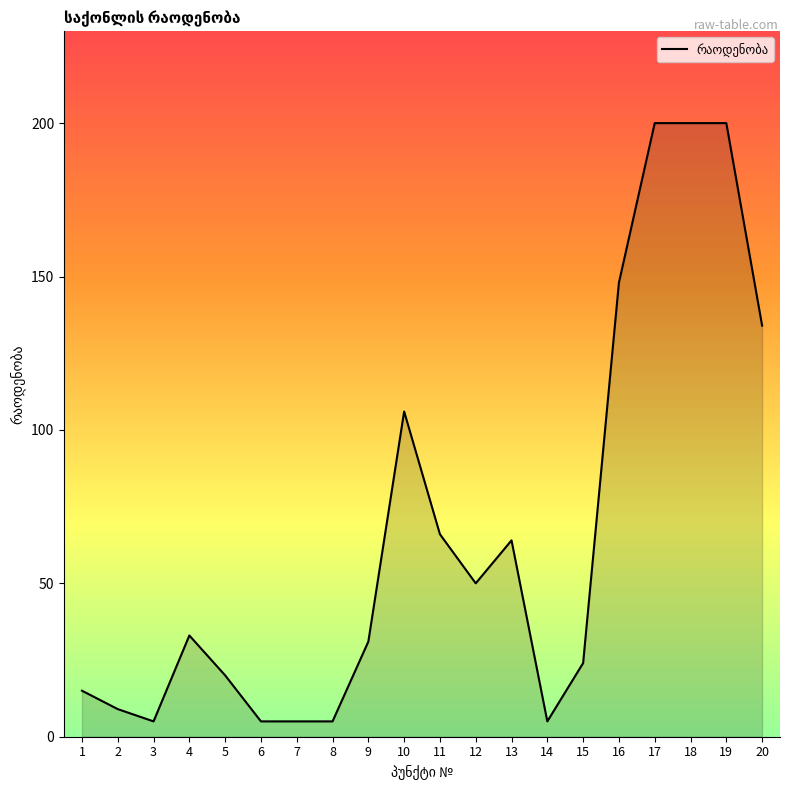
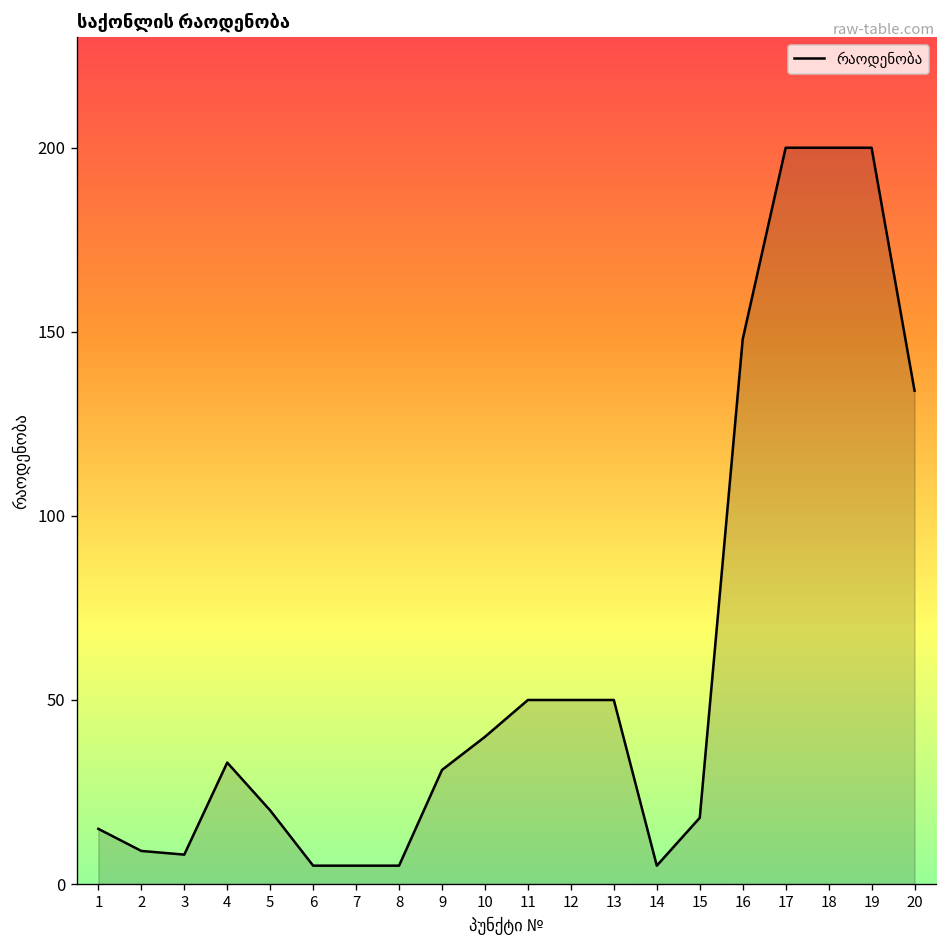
3: 5 -> 8
10: 106 -> 40
11: 66 -> 50
13: 64 -> 50
15: 24 -> 18
